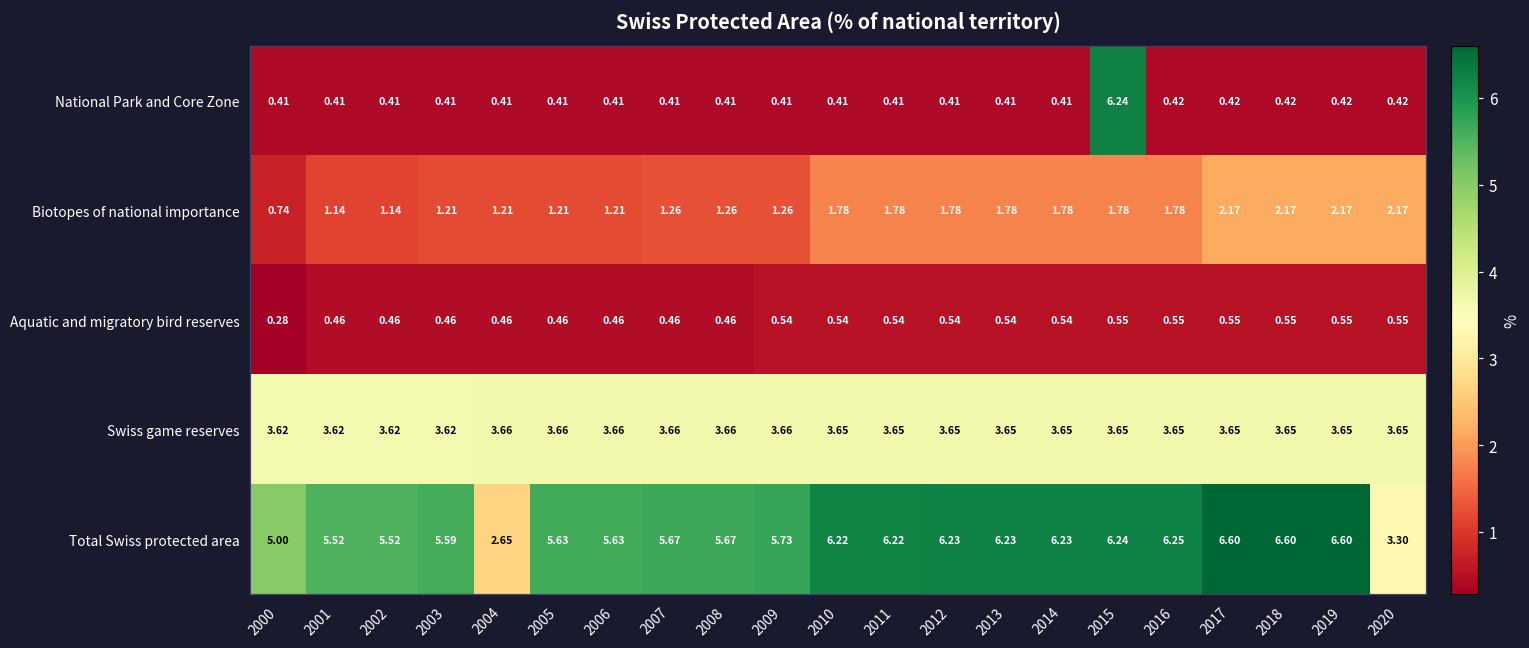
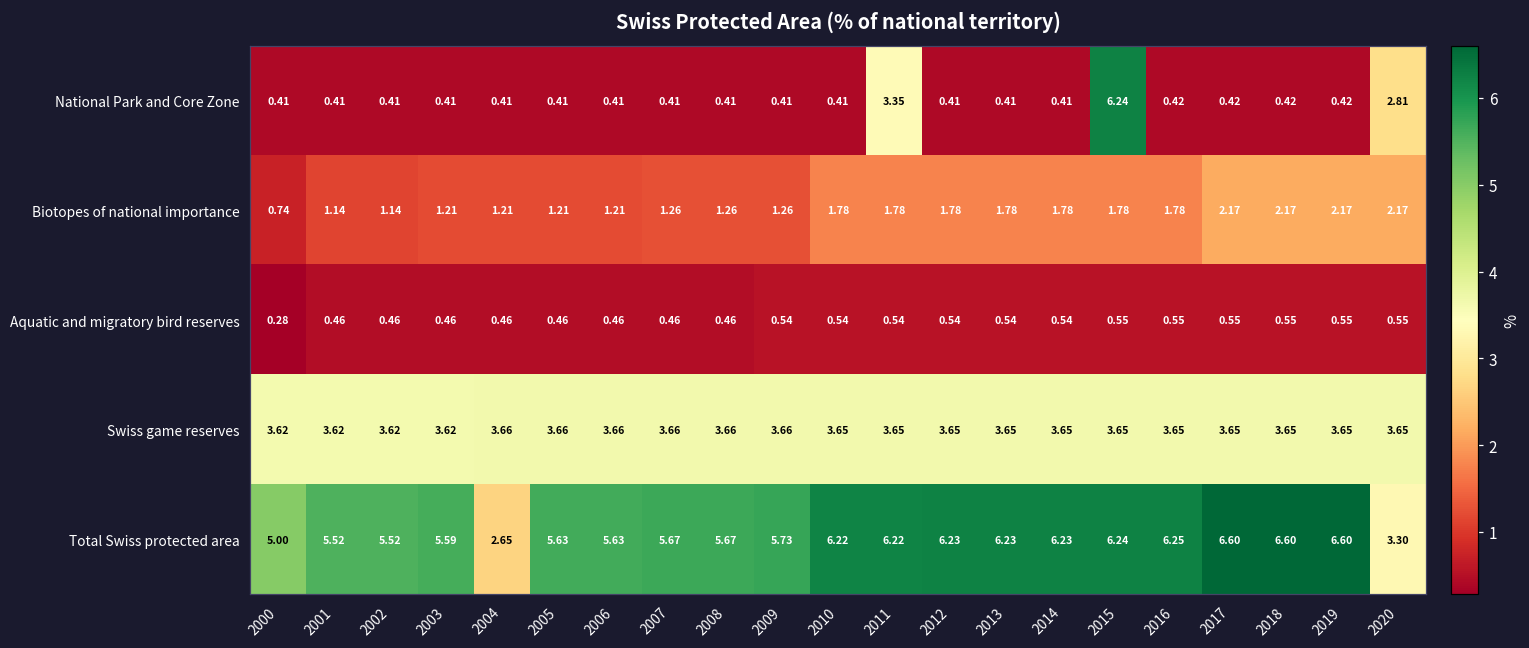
National Park and Core Zone, 2011: 0.41 -> 3.35
National Park and Core Zone, 2020: 0.42 -> 2.81
